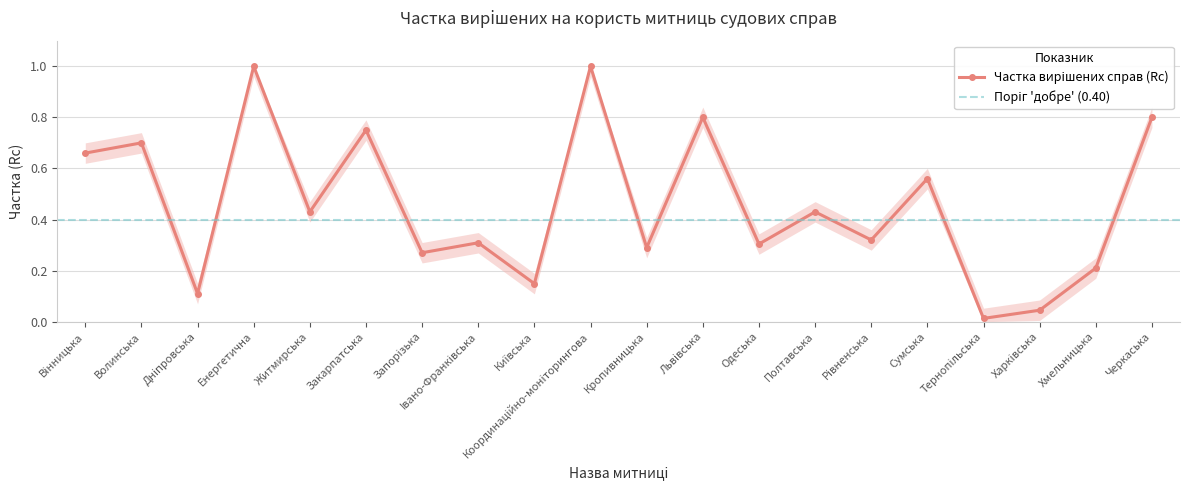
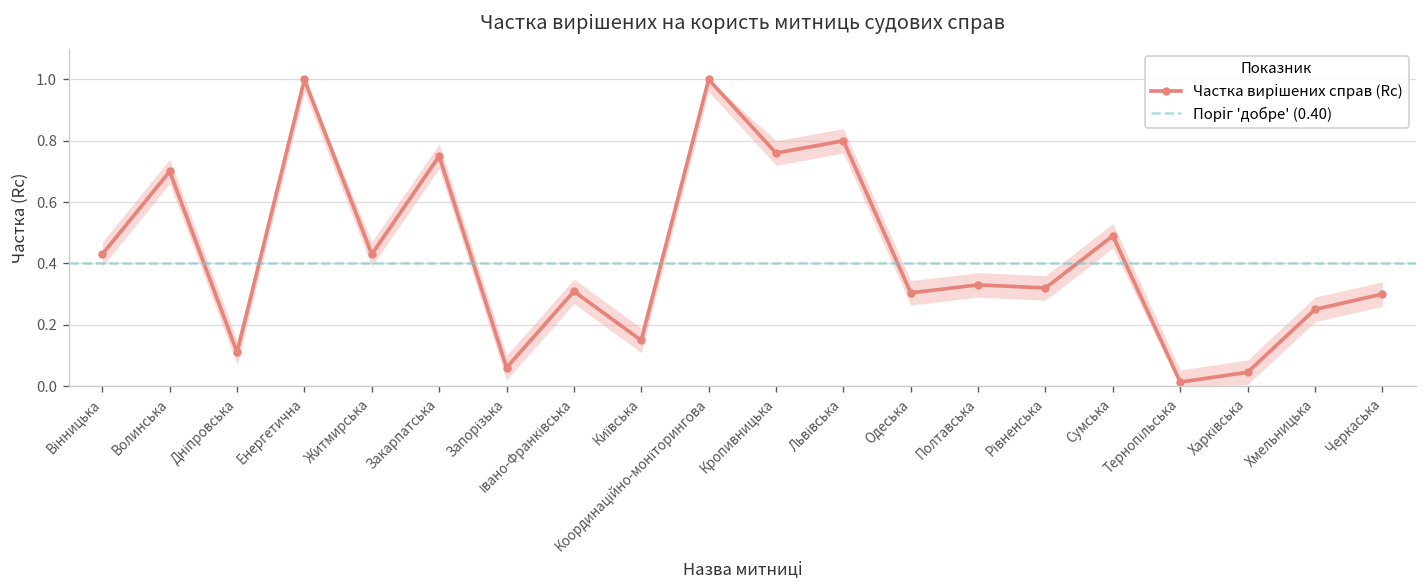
Частка вирішених справ (Rc), Вінницька: 0.66 -> 0.43
Частка вирішених справ (Rc), Запорізька: 0.27 -> 0.06
Частка вирішених справ (Rc), Кропивницька: 0.29 -> 0.76
Частка вирішених справ (Rc), Полтавська: 0.43 -> 0.33
Частка вирішених справ (Rc), Сумська: 0.56 -> 0.49
Частка вирішених справ (Rc), Хмельницька: 0.21 -> 0.25
Частка вирішених справ (Rc), Черкаська: 0.8 -> 0.3
